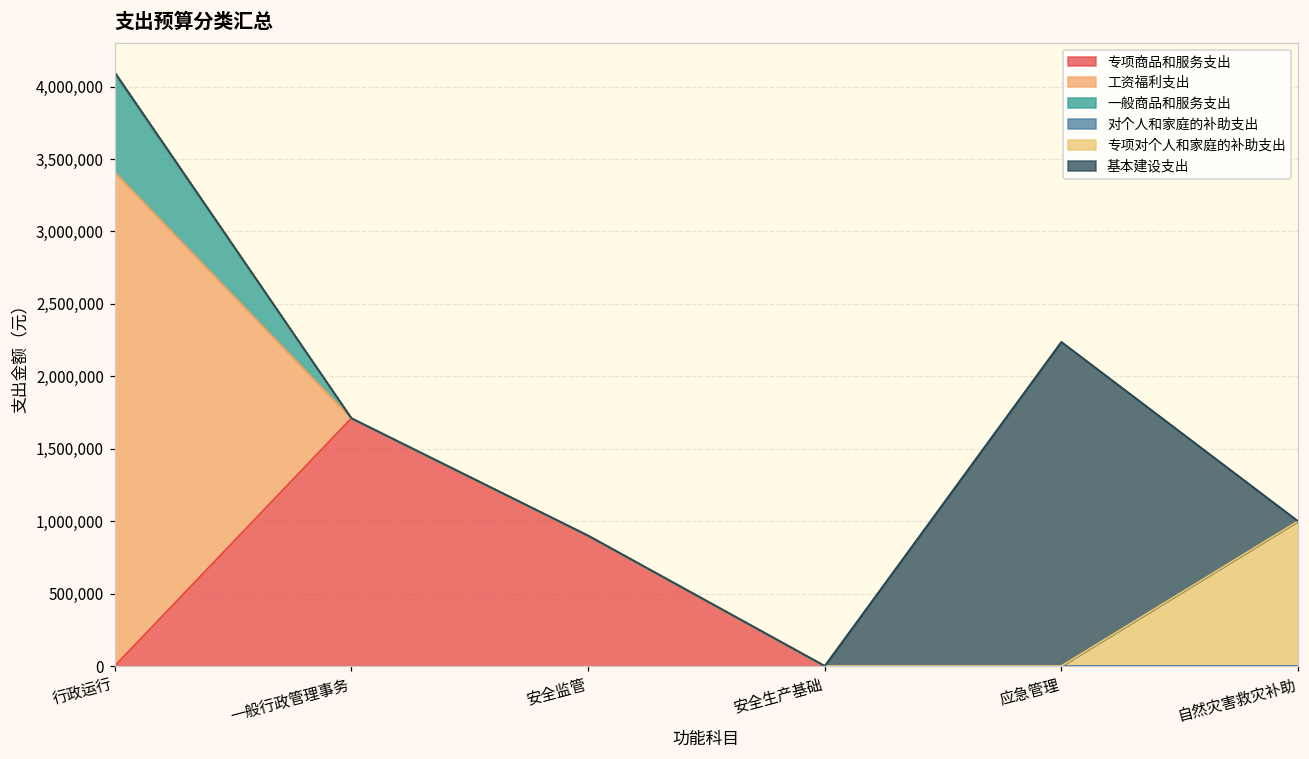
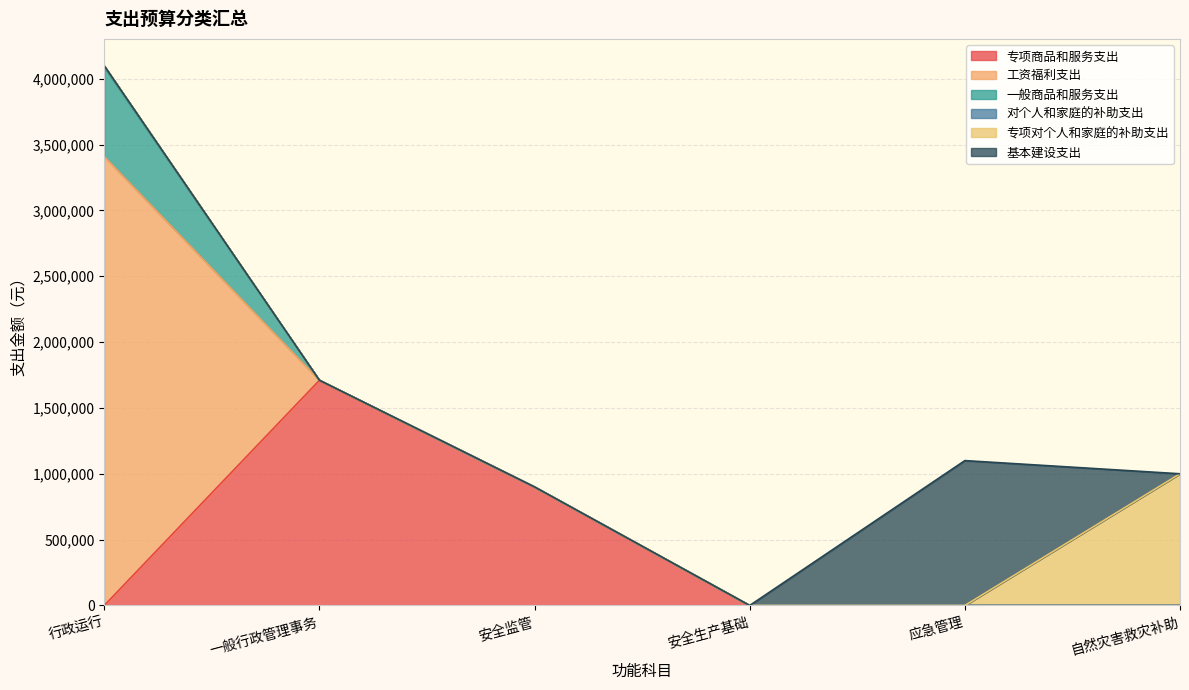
基本建设支出, 应急管理: 2,240,000 -> 1,100,000
